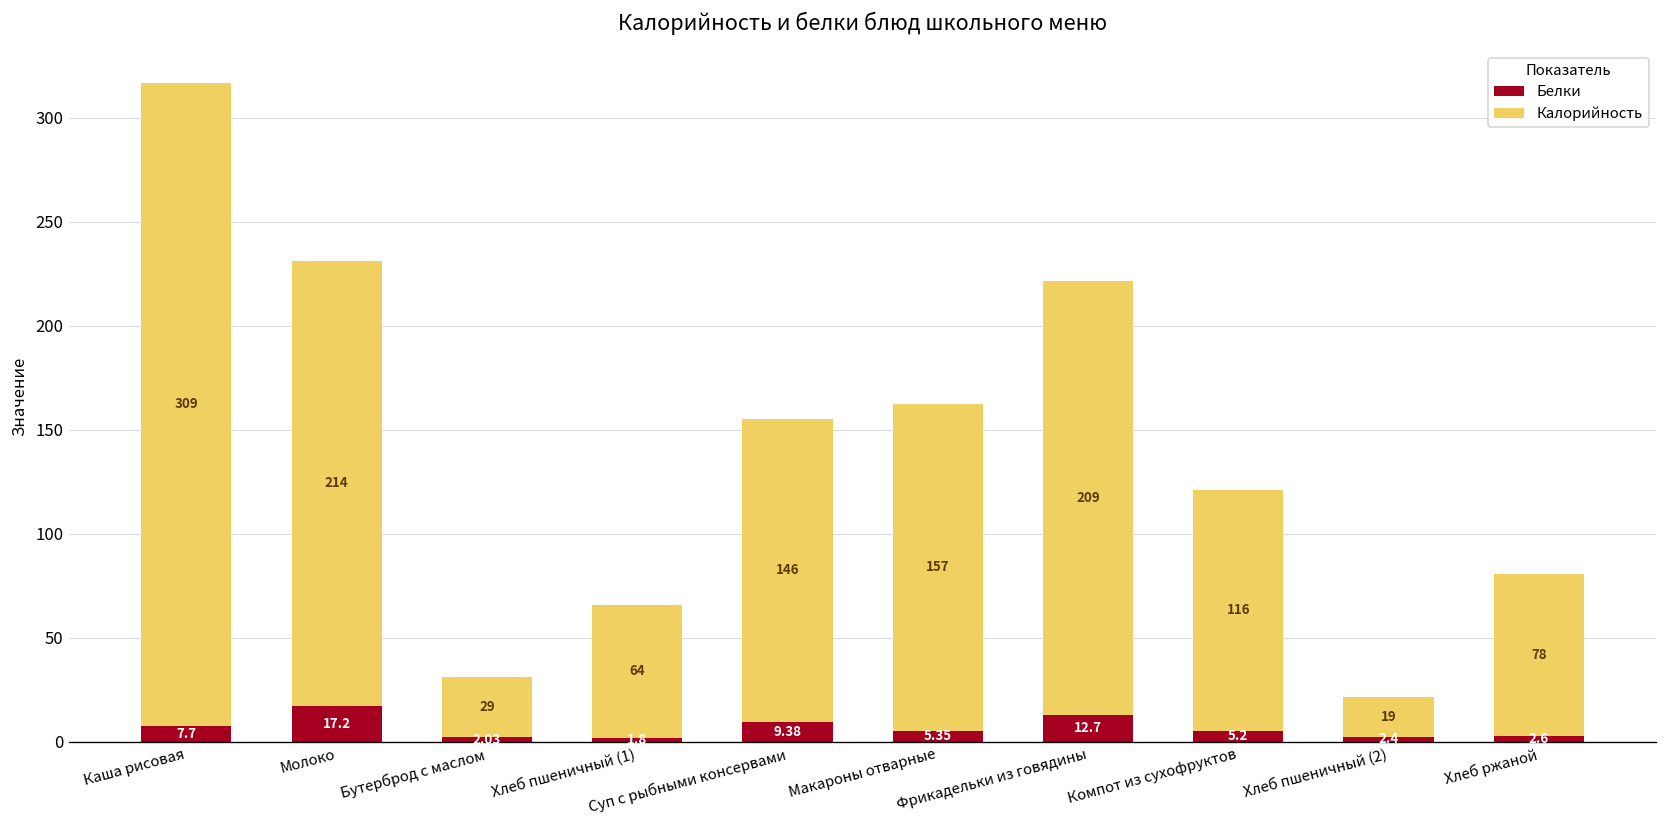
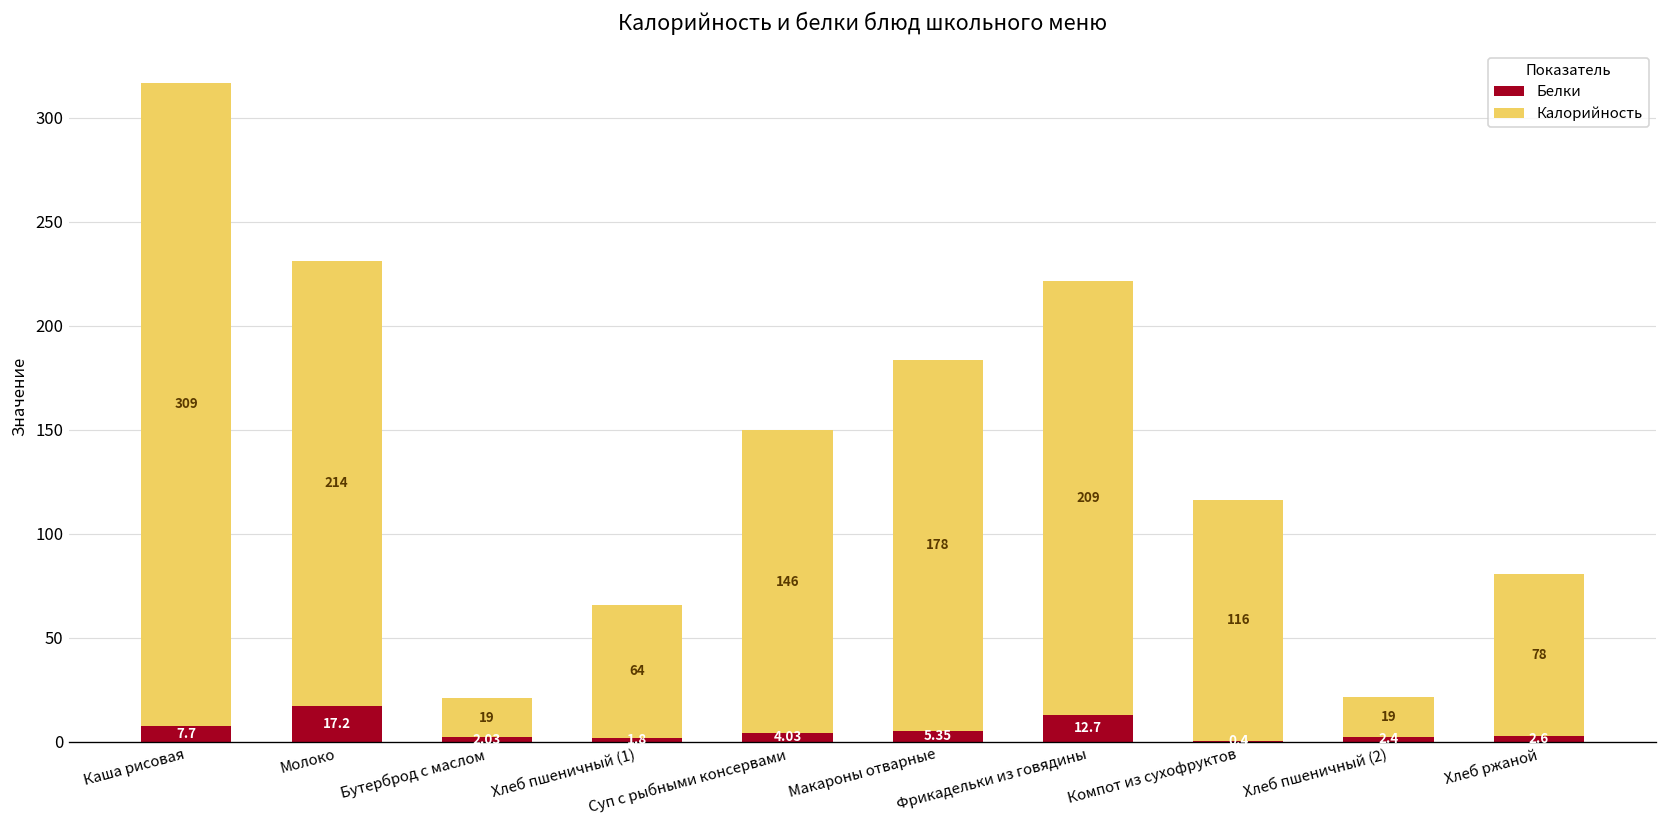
Калорийность, Бутерброд с маслом: 29 -> 19
Белки, Суп с рыбными консервами: 9.38 -> 4.03
Калорийность, Макароны отварные: 157 -> 178
Белки, Компот из сухофруктов: 5 -> 0
